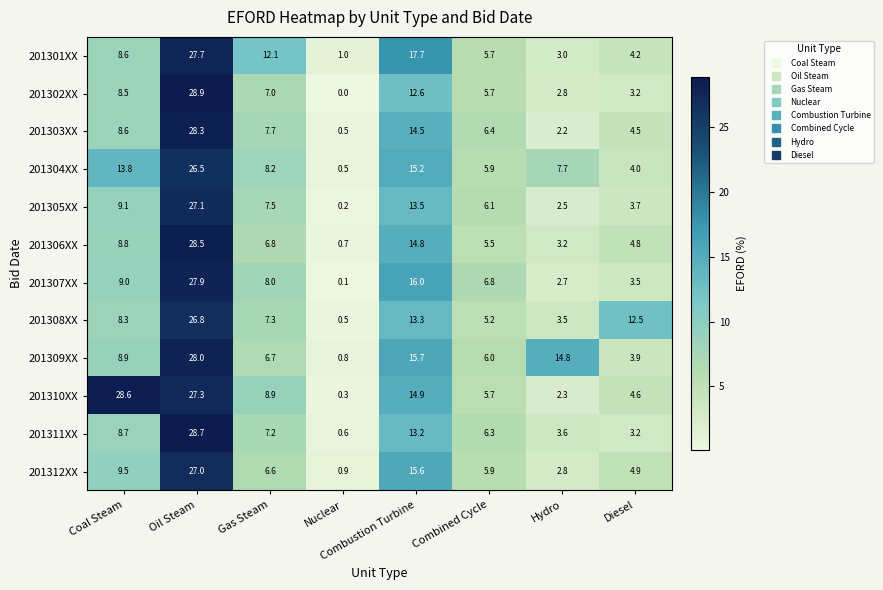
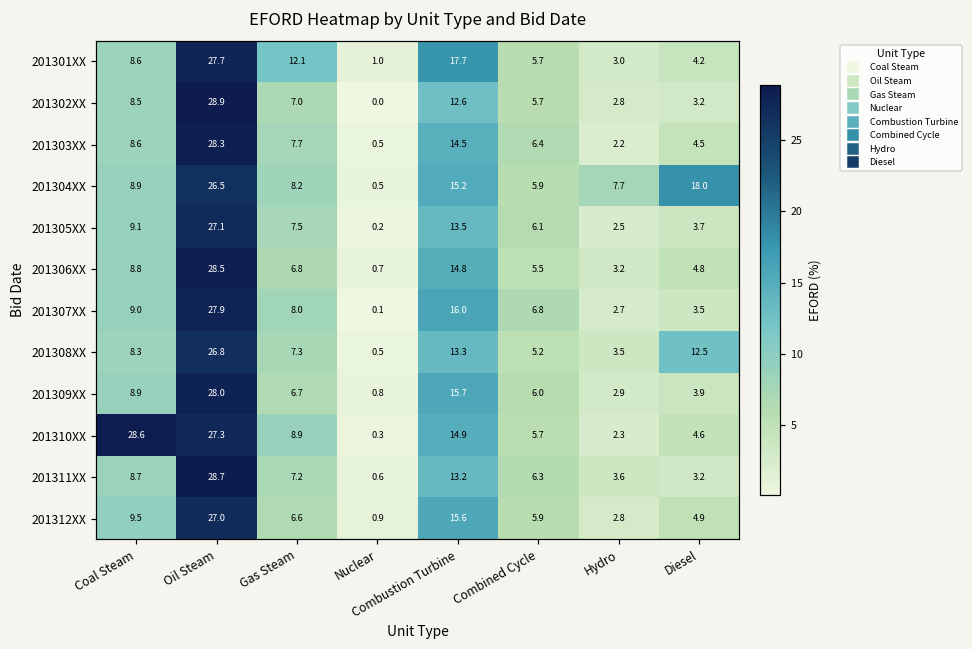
201304XX, Coal Steam: 13.8 -> 8.9
201304XX, Diesel: 4.0 -> 18.0
201309XX, Hydro: 14.8 -> 2.9
